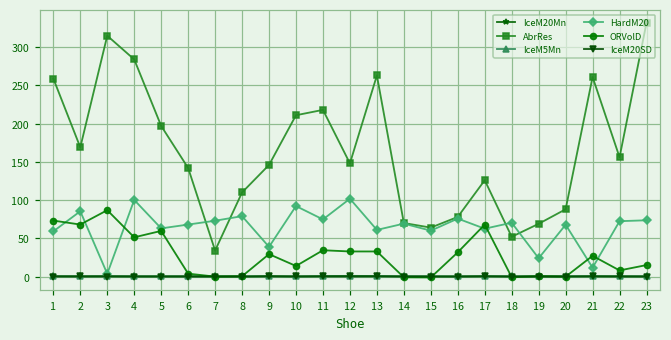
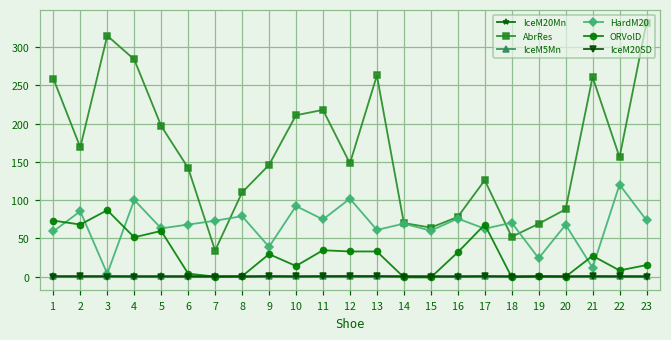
HardM20, 22: 70 -> 120
